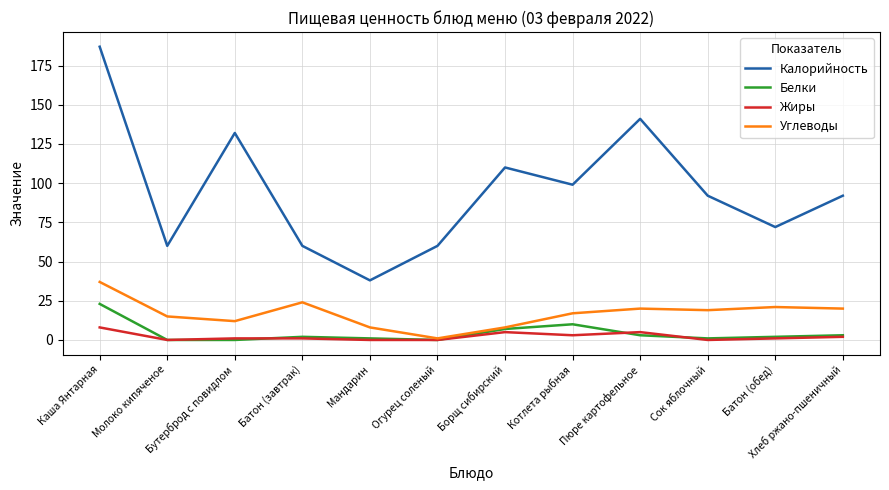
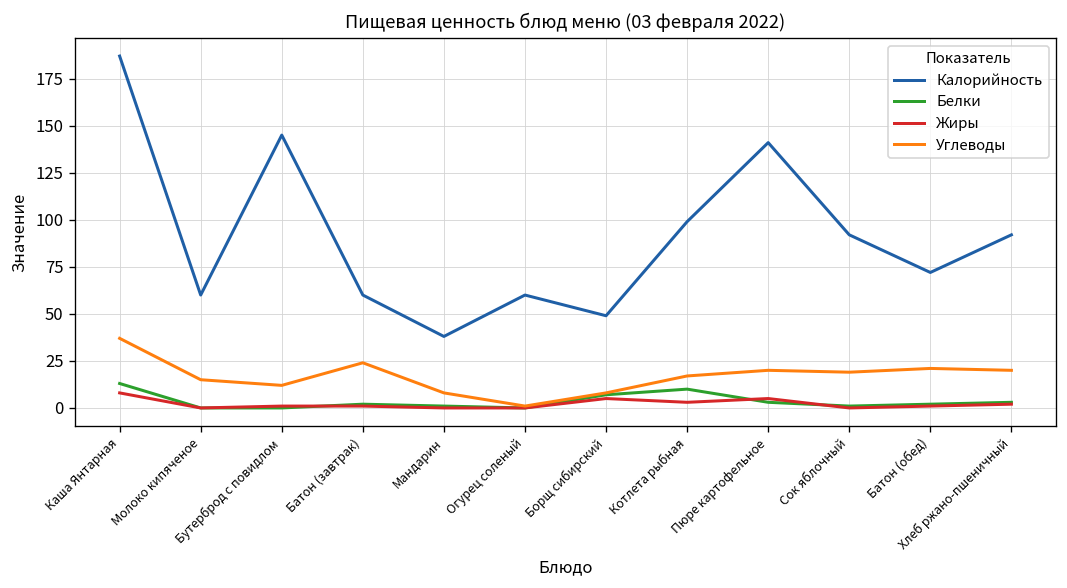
Белки, Каша Янтарная: 23 -> 13
Калорийность, Бутерброд с повидлом: 132 -> 145
Калорийность, Борщ сибирский: 110 -> 49
